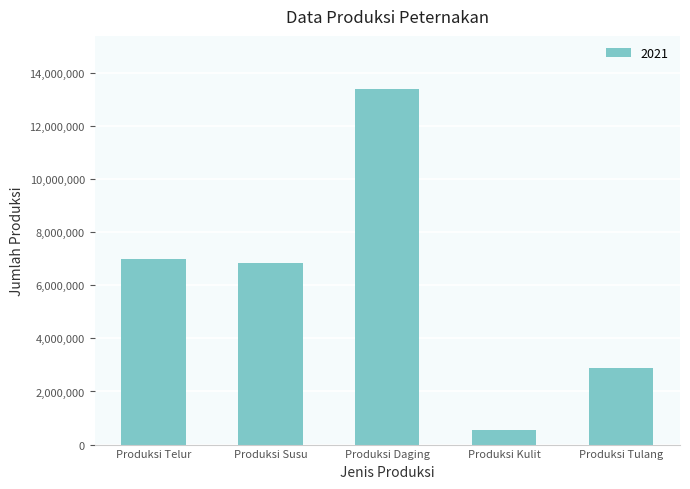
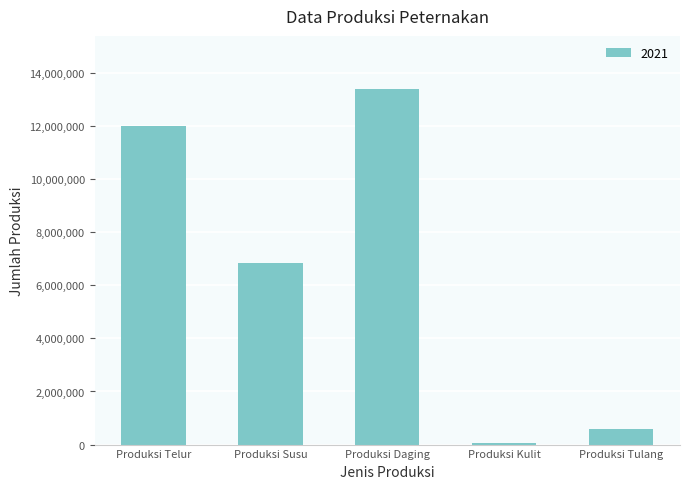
Produksi Telur: 7,000,000 -> 12,000,000
Produksi Kulit: 600,000 -> 100,000
Produksi Tulang: 2,900,000 -> 600,000
